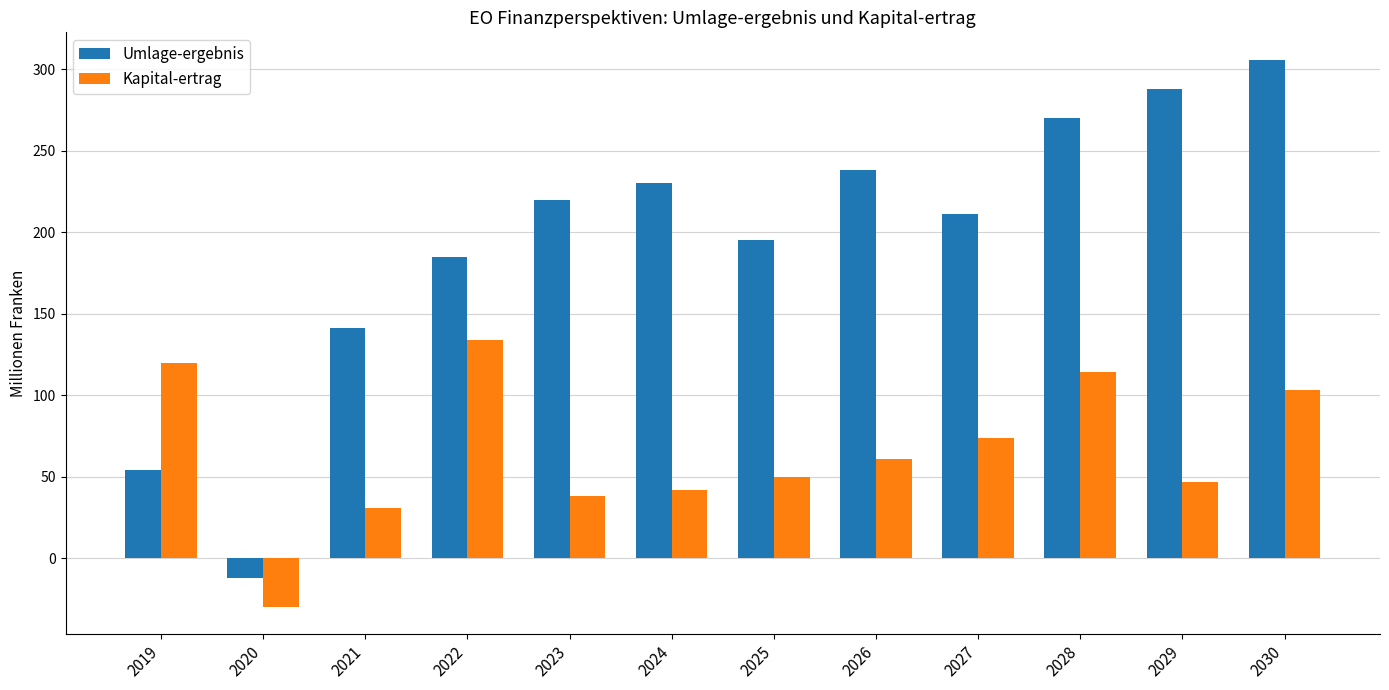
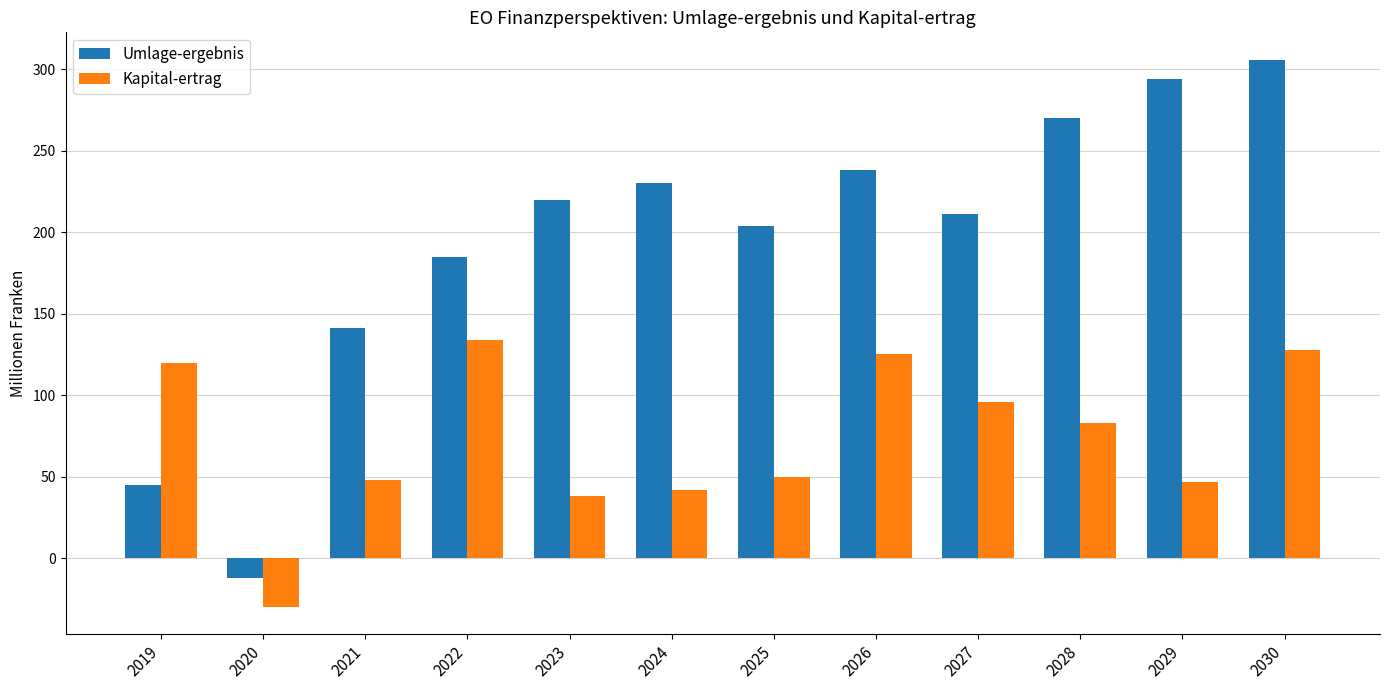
Umlage-ergebnis, 2019: 54 -> 45
Kapital-ertrag, 2021: 31 -> 48
Umlage-ergebnis, 2025: 195 -> 204
Kapital-ertrag, 2026: 61 -> 125
Kapital-ertrag, 2027: 74 -> 96
Kapital-ertrag, 2028: 114 -> 83
Umlage-ergebnis, 2029: 288 -> 294
Kapital-ertrag, 2030: 103 -> 128
